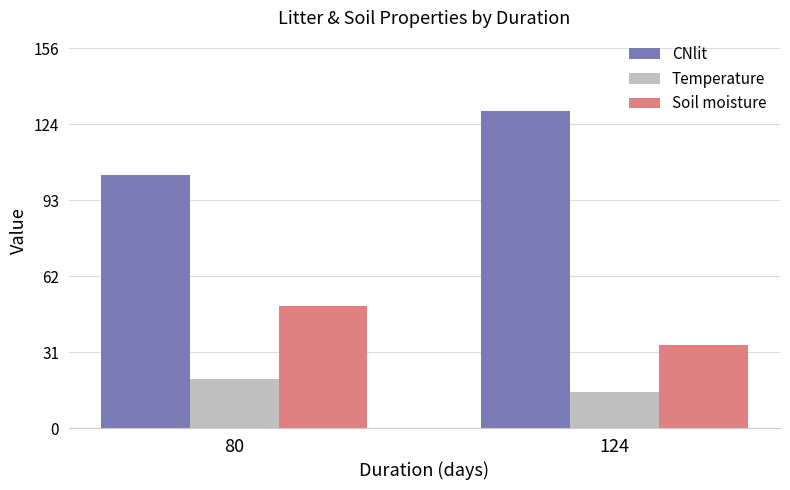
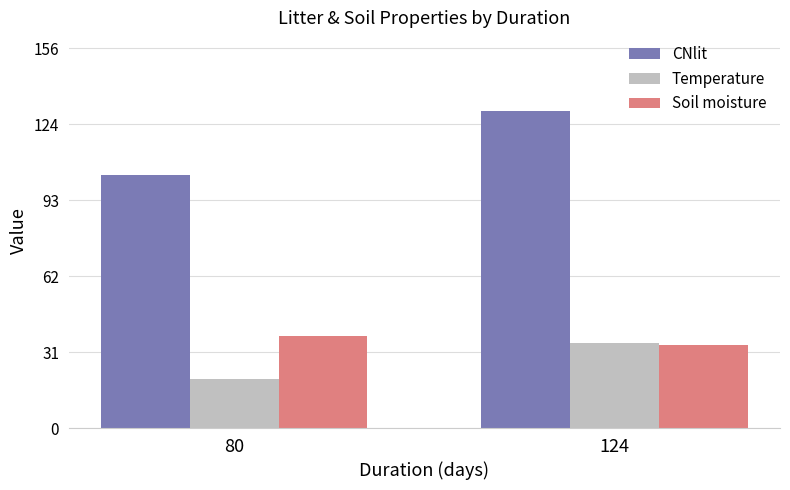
Soil moisture, 80: 50 -> 38
Temperature, 124: 15 -> 35
